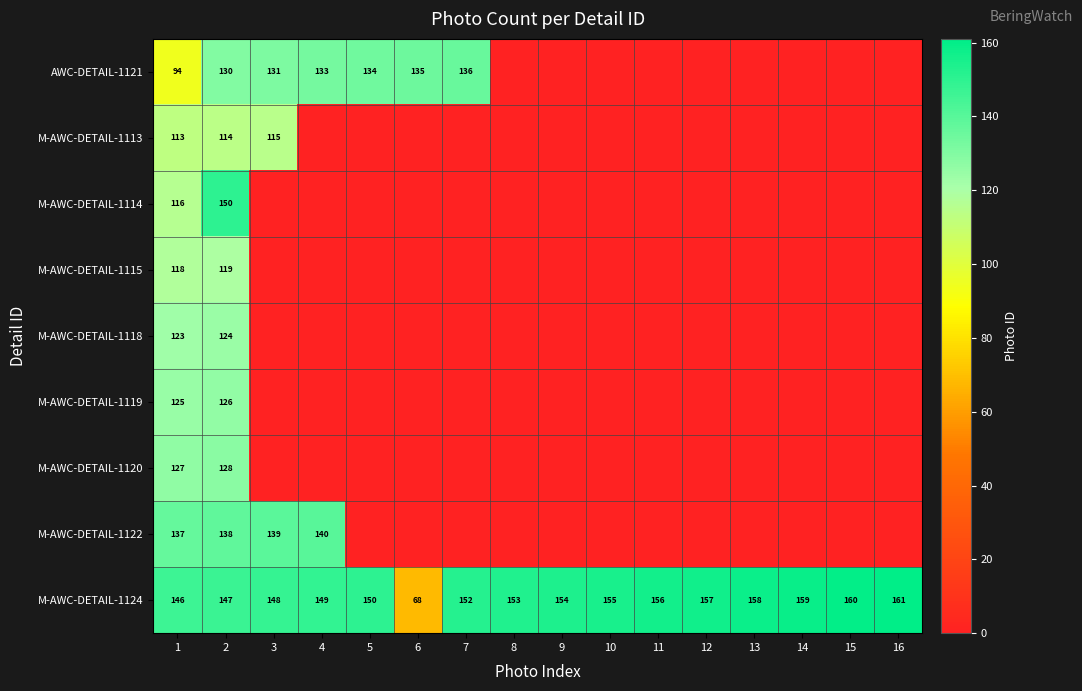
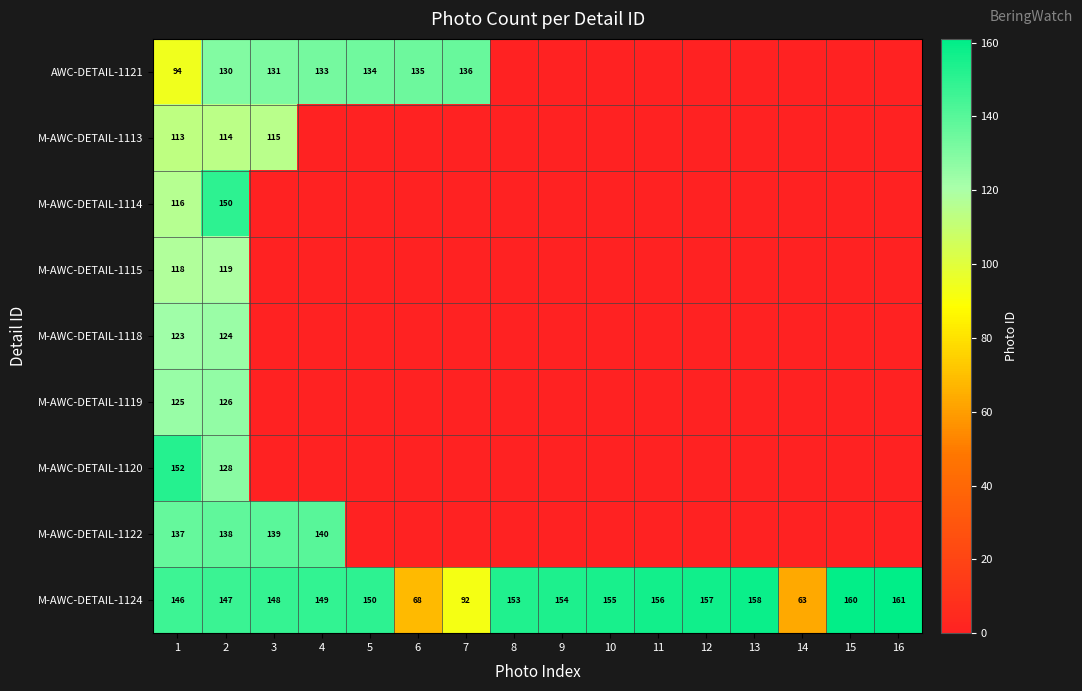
M-AWC-DETAIL-1120, 1: 127 -> 152
M-AWC-DETAIL-1124, 7: 152 -> 92
M-AWC-DETAIL-1124, 14: 159 -> 63
